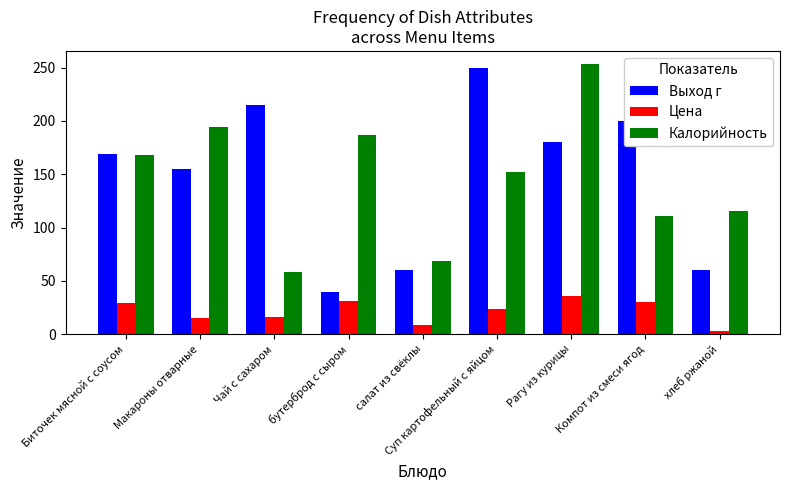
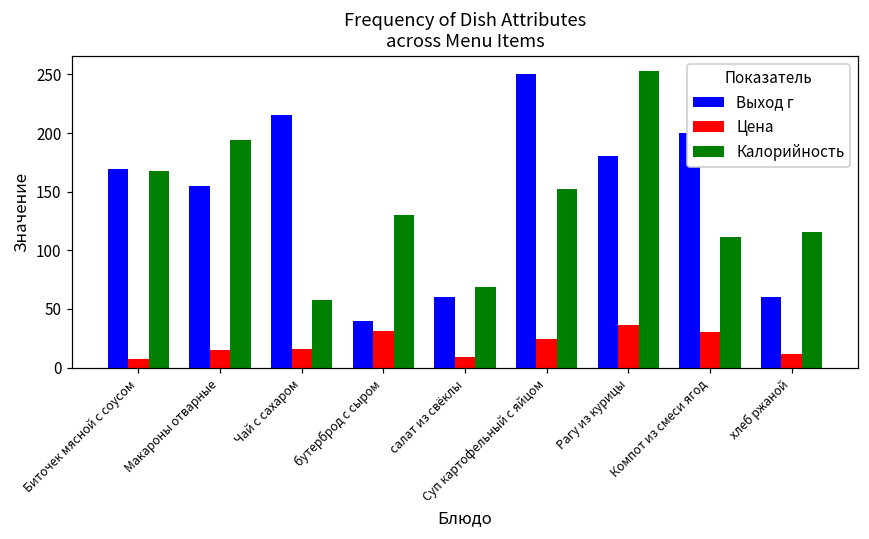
Цена, Биточек мясной с соусом: 29 -> 7
Калорийность, бутерброд с сыром: 187 -> 130
Цена, хлеб ржаной: 3 -> 12
